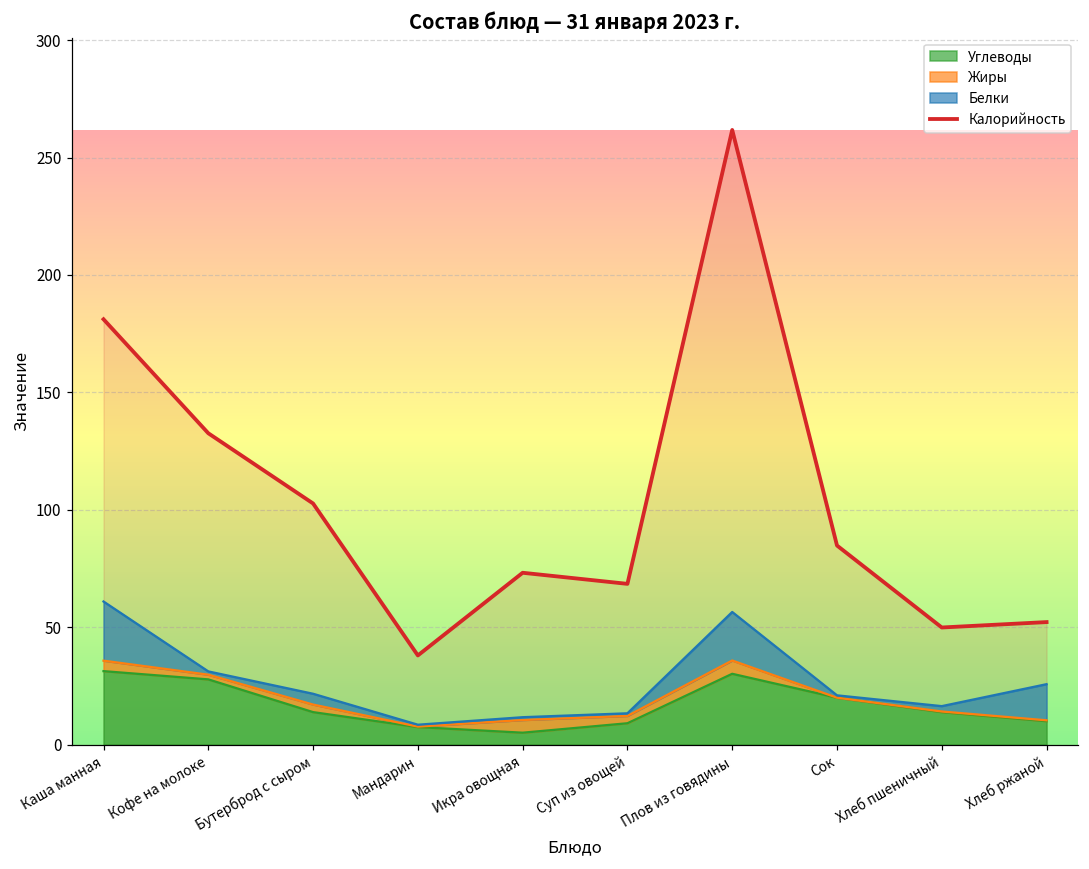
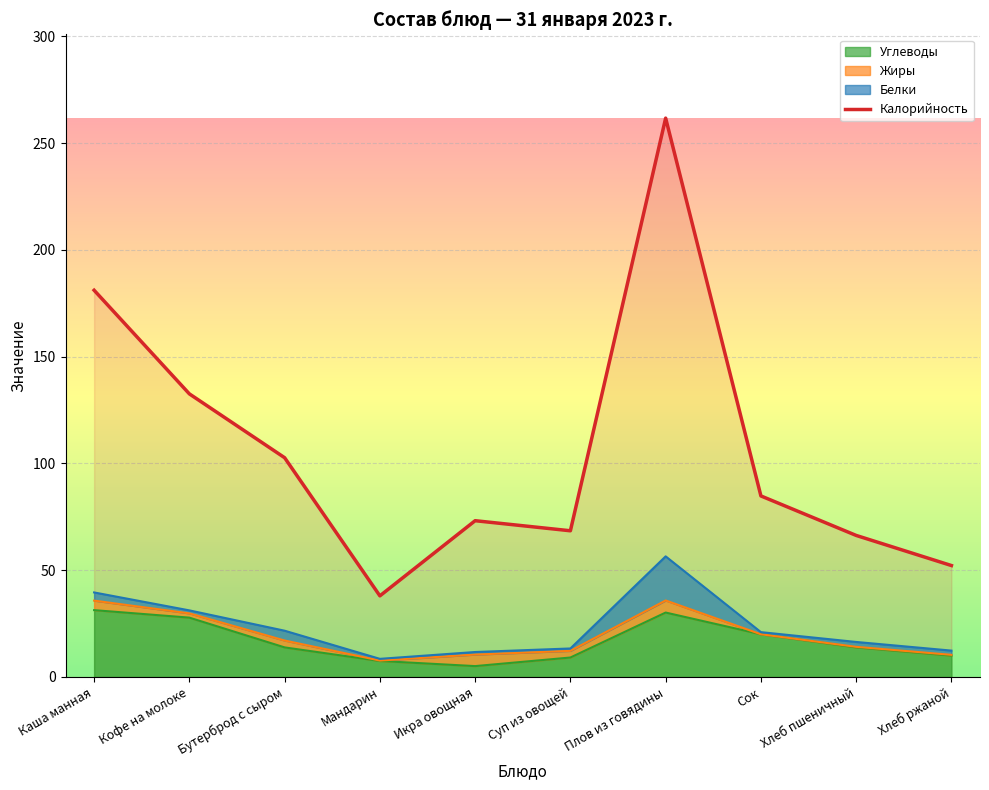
Белки, Каша манная: 25 -> 4
Калорийность, Хлеб пшеничный: 50 -> 66
Белки, Хлеб ржаной: 15 -> 2
